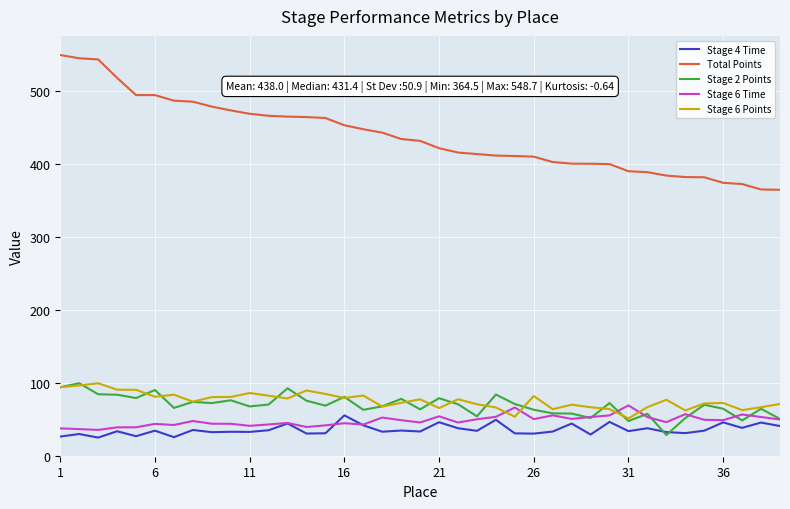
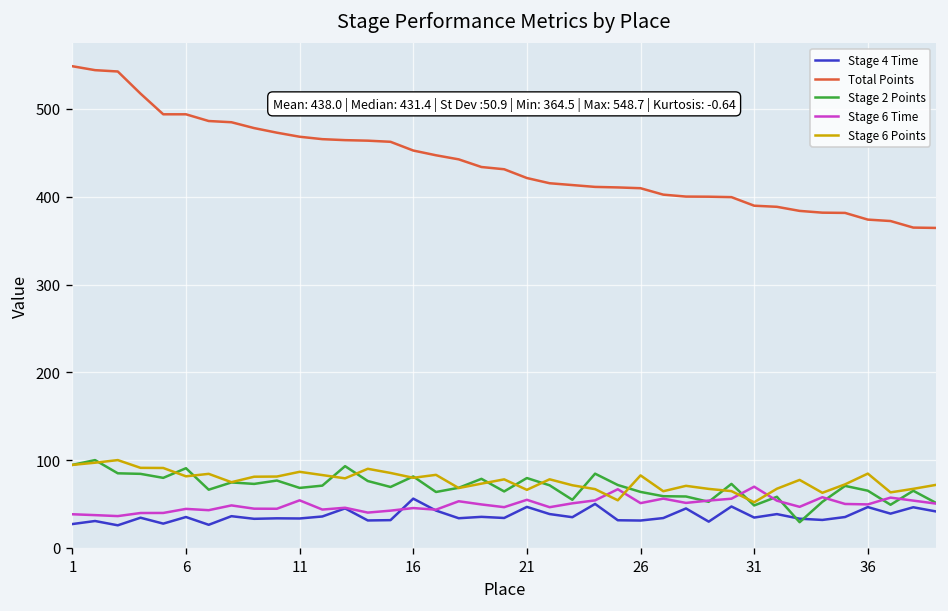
Stage 6 Time, 11: 40 -> 50
Stage 6 Points, 36: 70 -> 80
